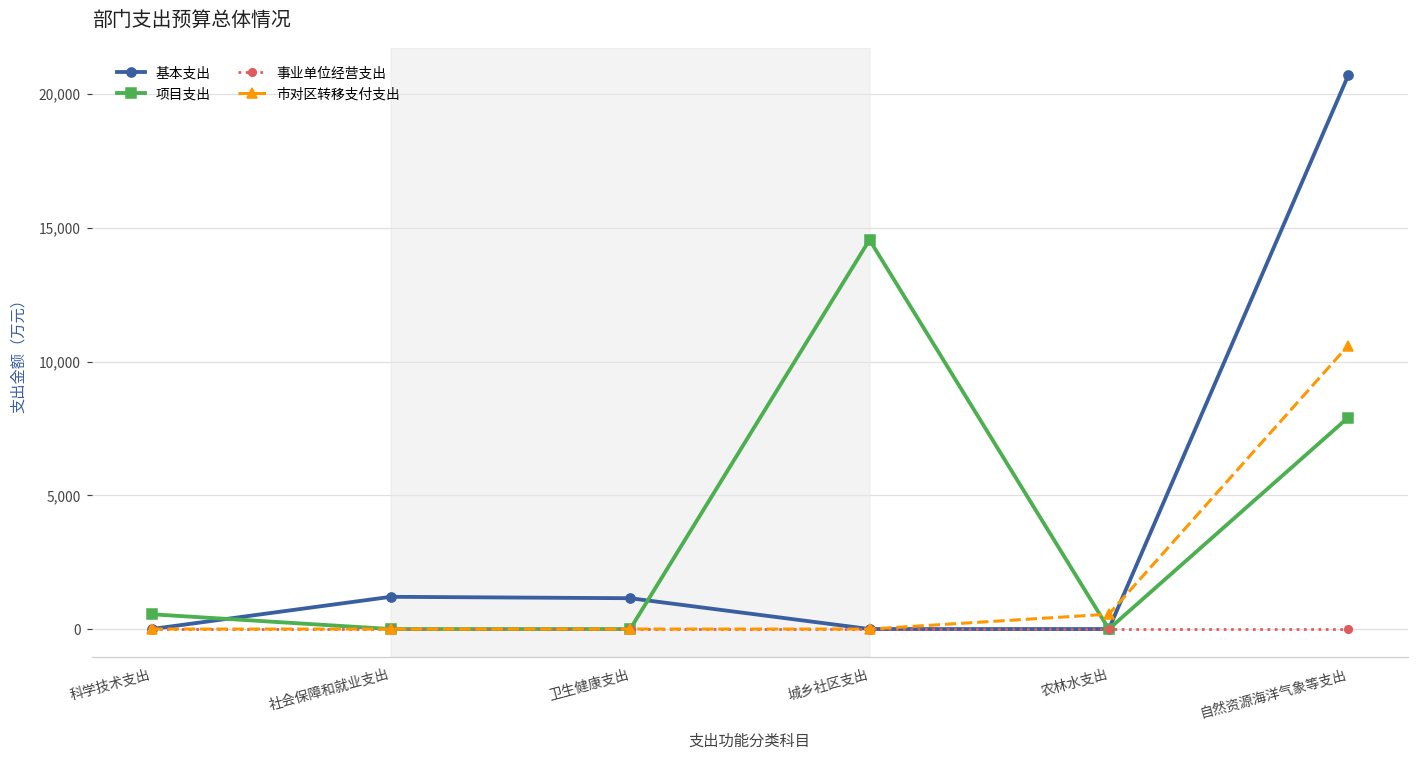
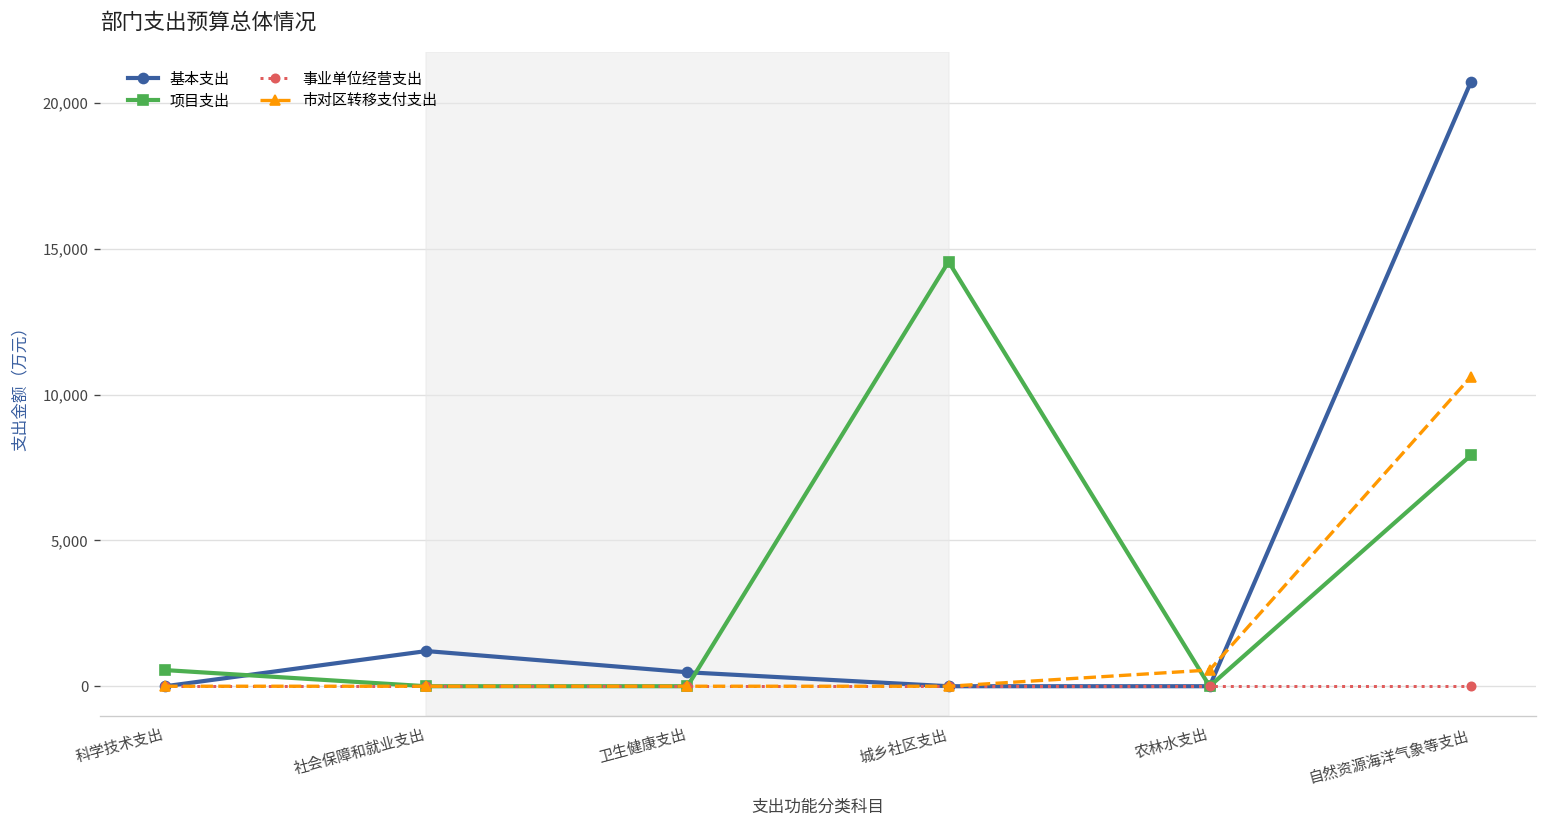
基本支出, 卫生健康支出: 1,200 -> 500
